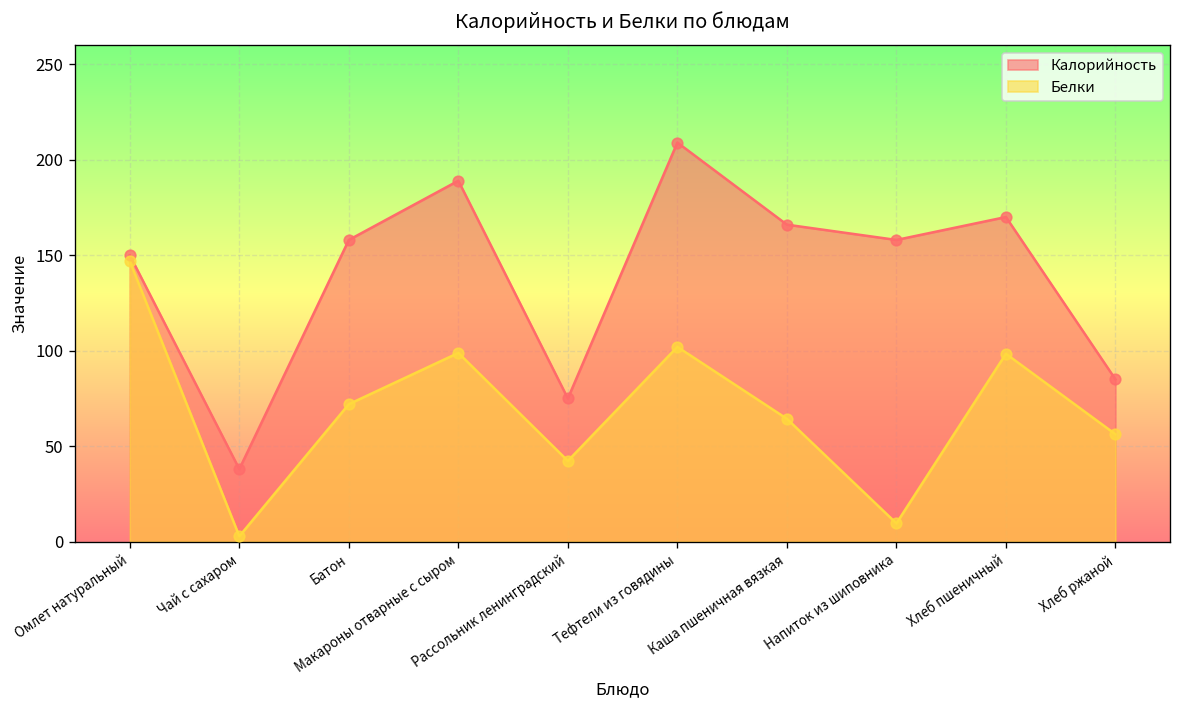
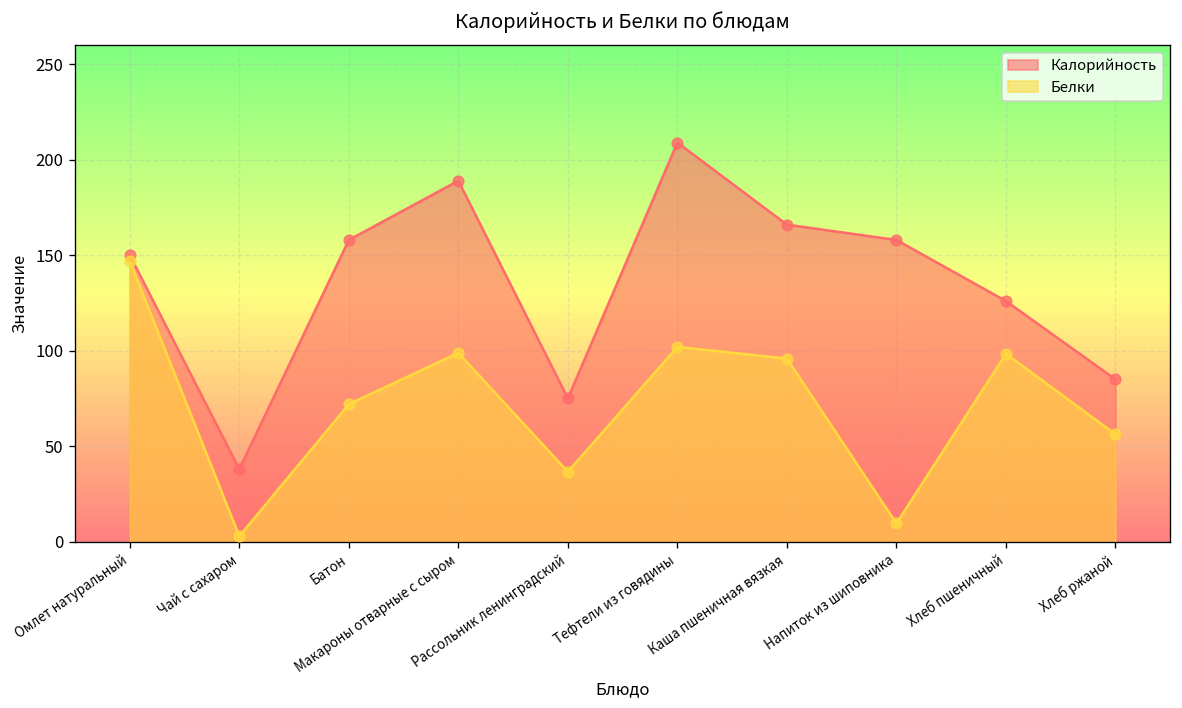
Белки, Рассольник ленинградский: 42 -> 37
Белки, Каша пшеничная вязкая: 64 -> 96
Калорийность, Хлеб пшеничный: 170 -> 126
